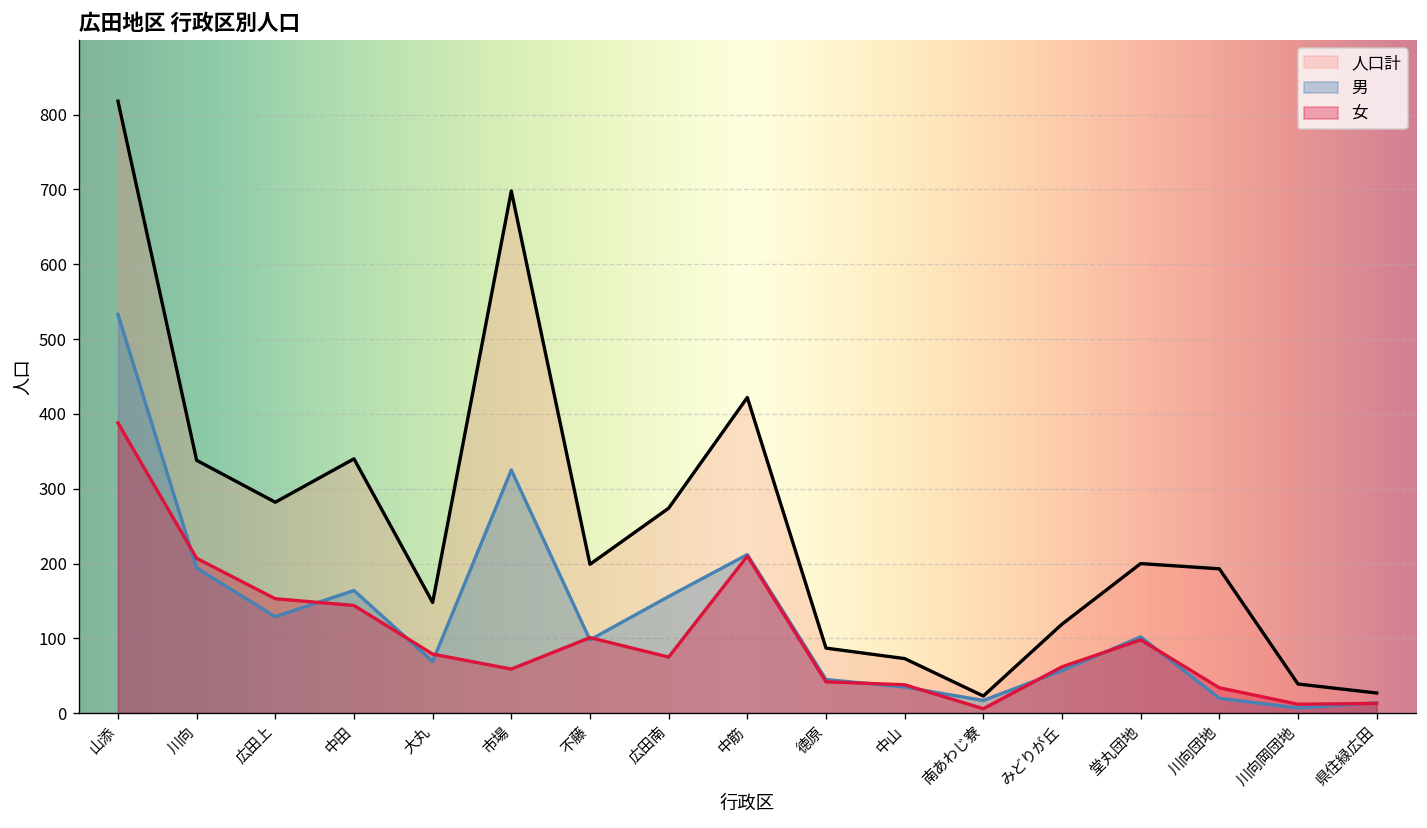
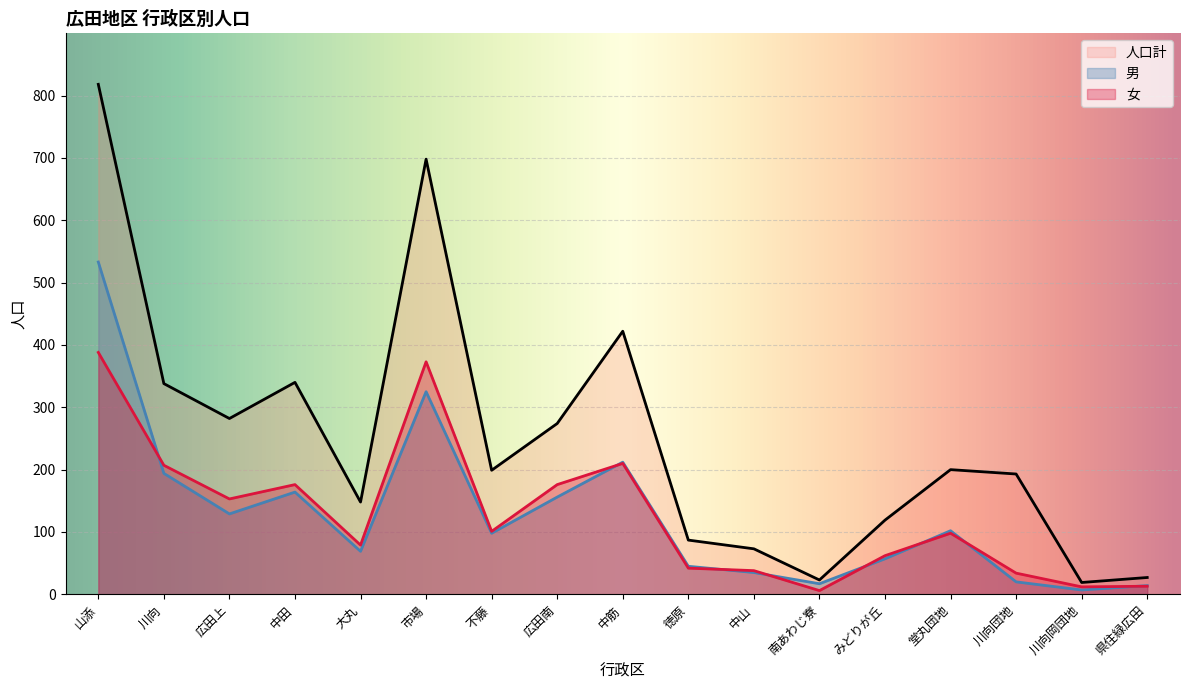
女, 中田: 140 -> 180
女, 市場: 60 -> 370
女, 広田南: 80 -> 180
人口計, 川向岡団地: 40 -> 20
